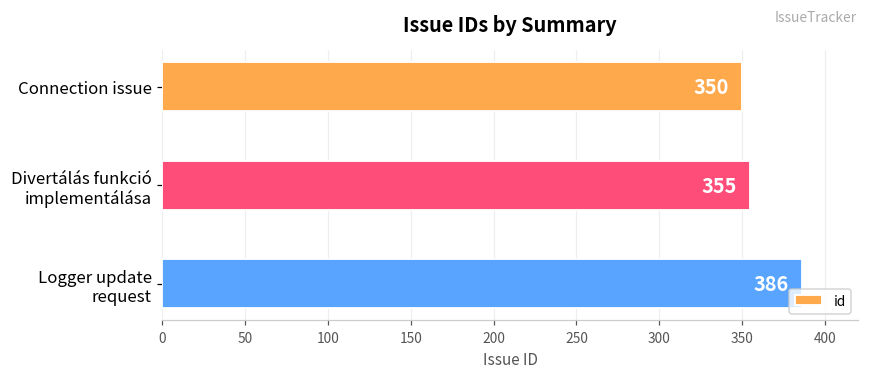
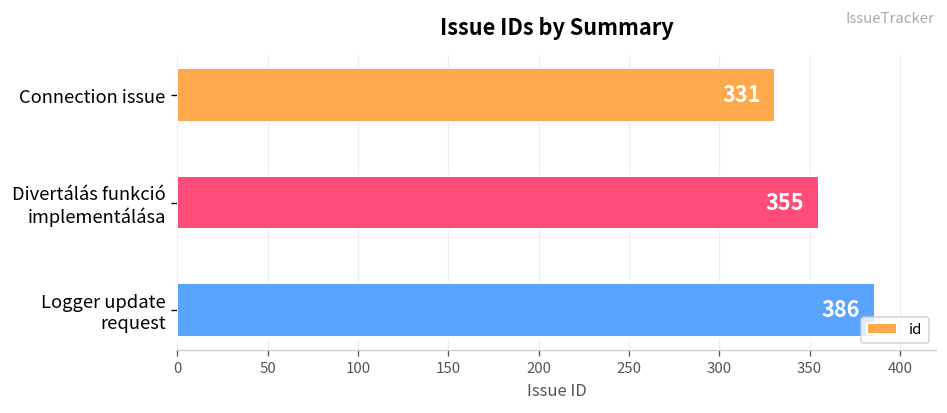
Connection issue: 350 -> 331
